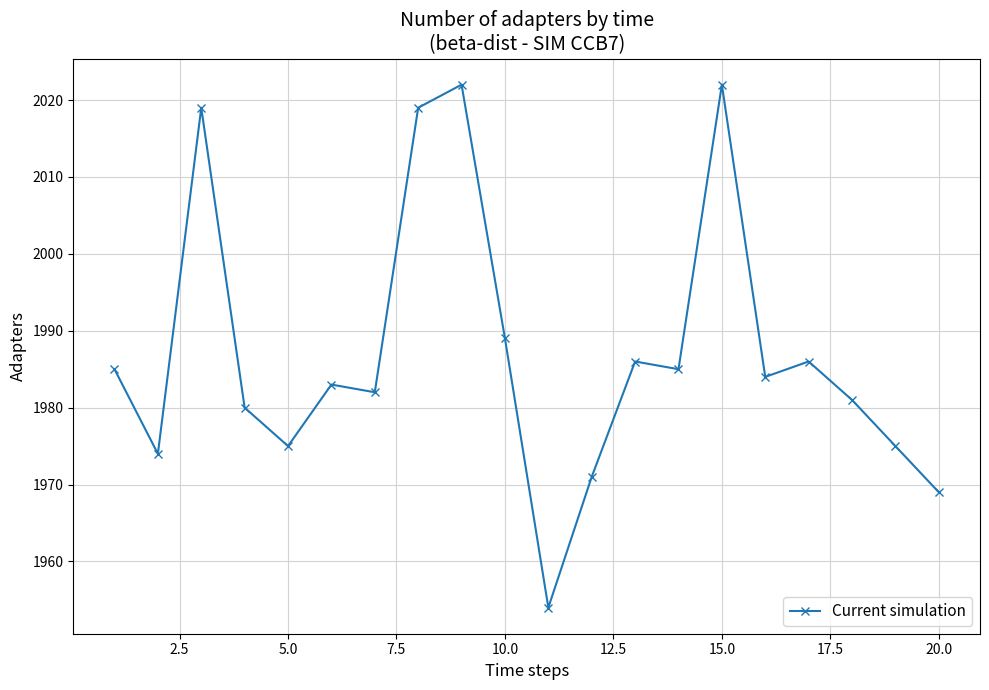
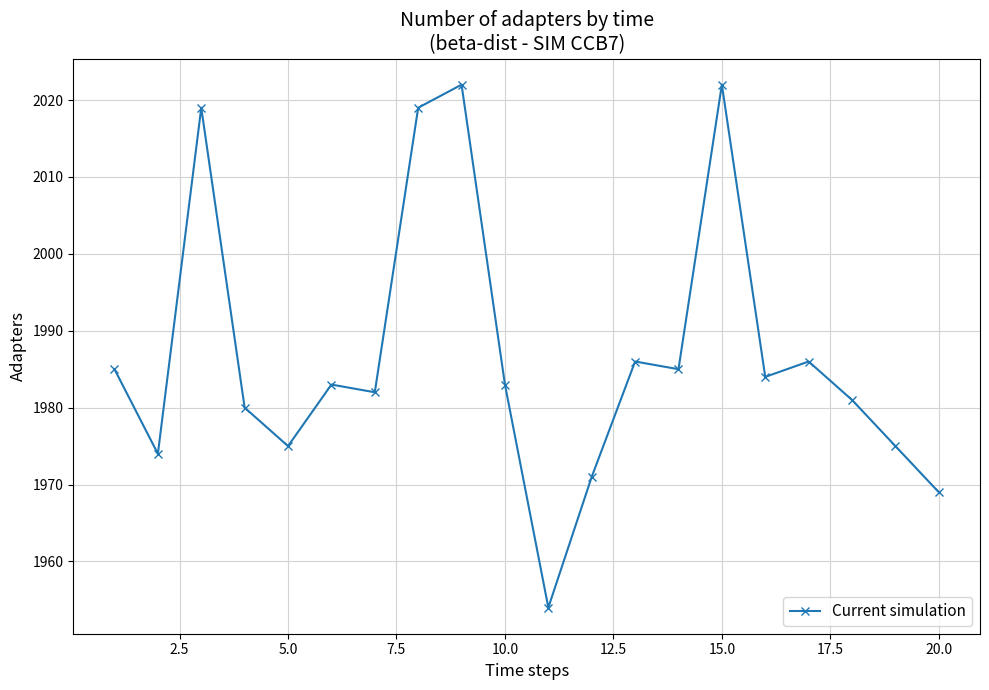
10.0: 1989 -> 1983
